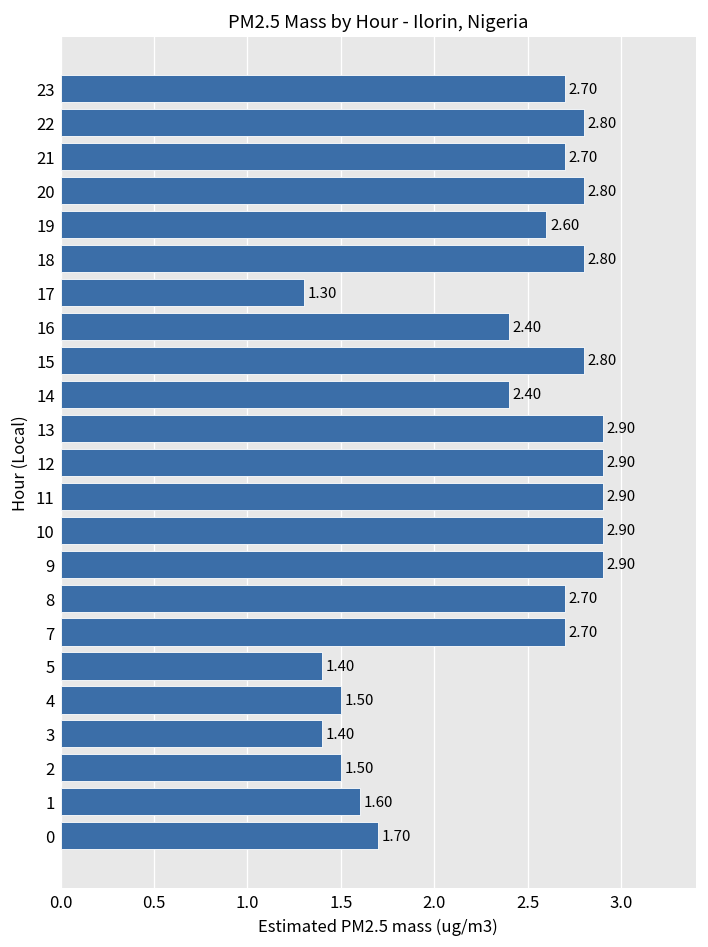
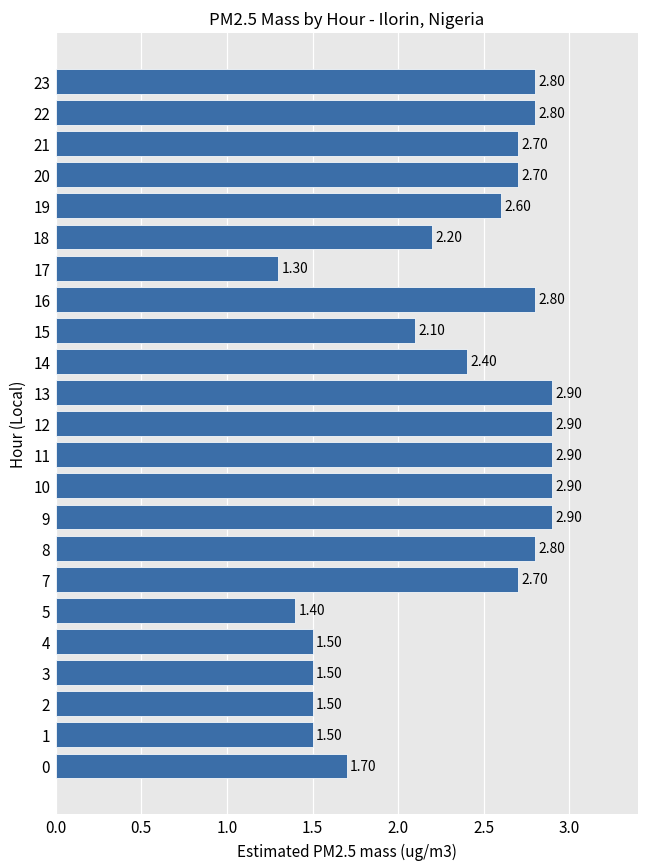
23: 2.70 -> 2.80
20: 2.80 -> 2.70
18: 2.80 -> 2.20
16: 2.40 -> 2.80
15: 2.80 -> 2.10
8: 2.70 -> 2.80
3: 1.40 -> 1.50
1: 1.60 -> 1.50
